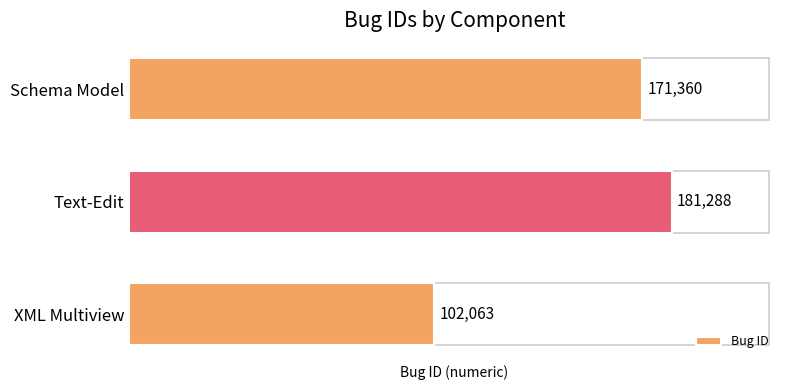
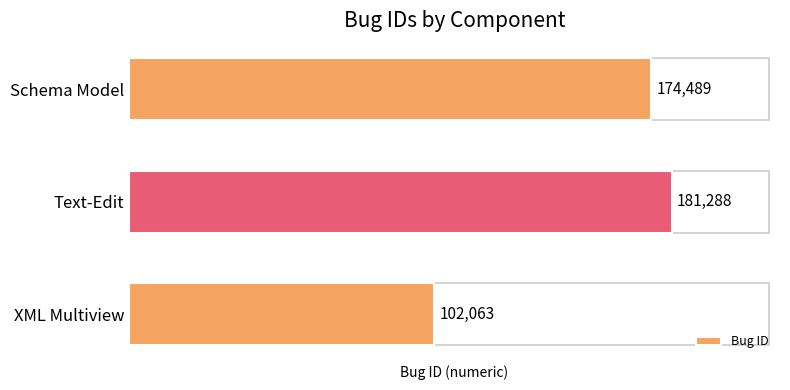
Schema Model: 171,360 -> 174,489
